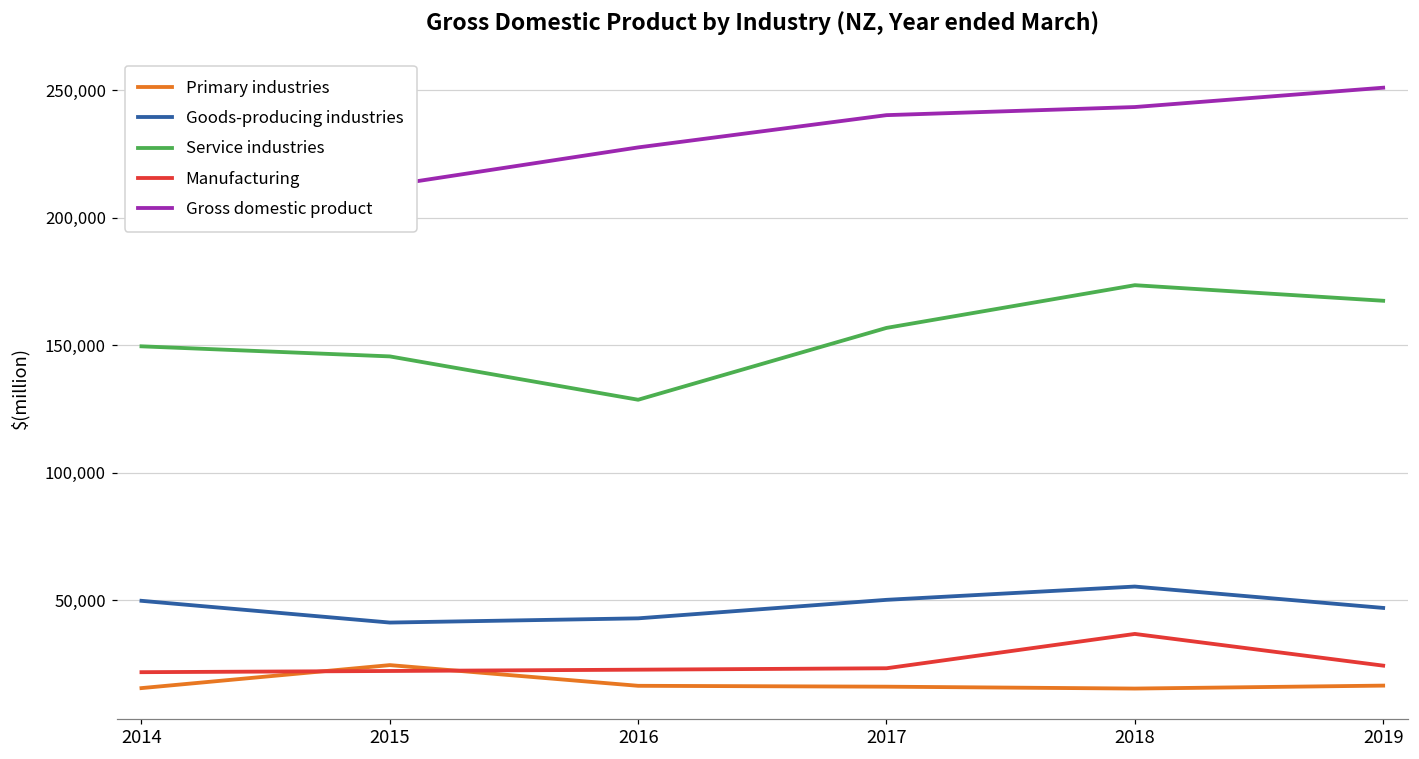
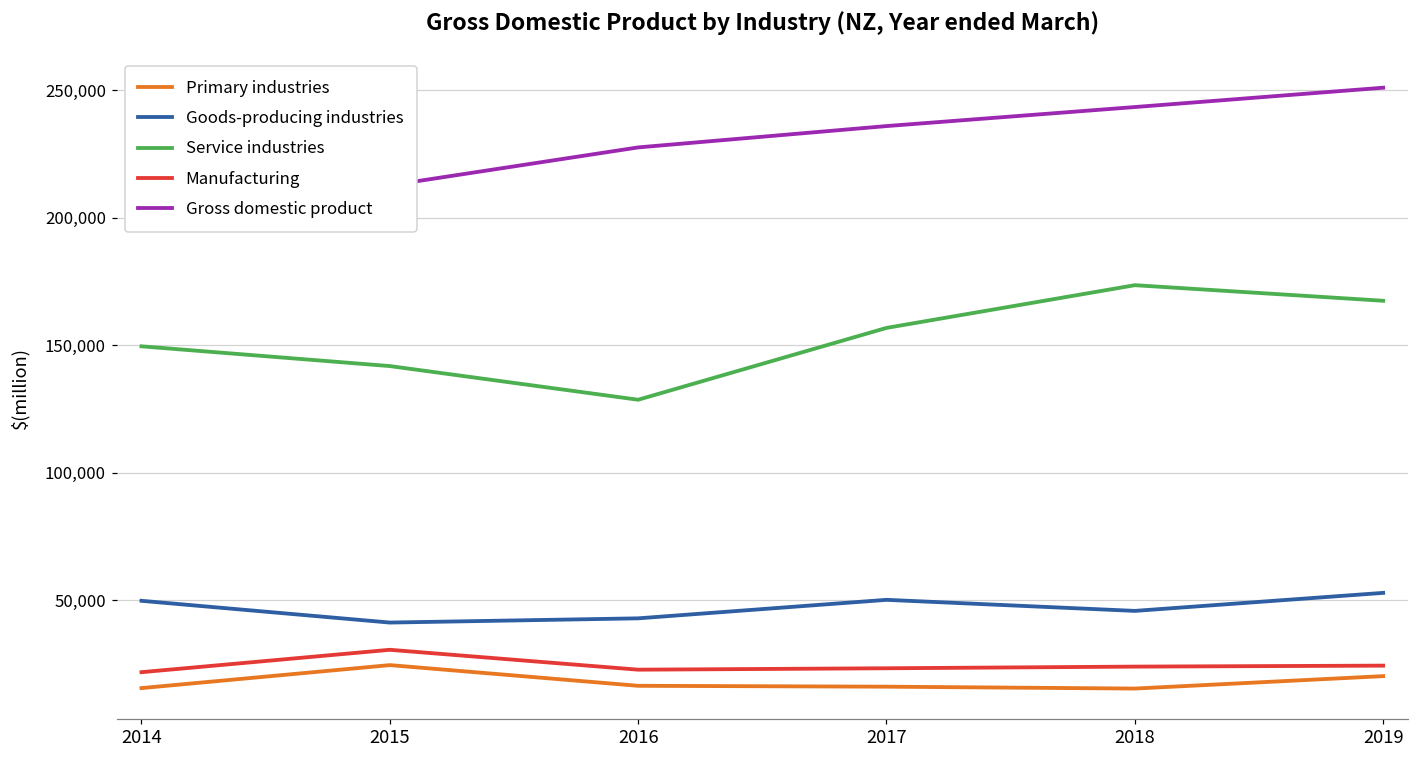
Service industries, 2015: 146,000 -> 142,000
Manufacturing, 2015: 22,000 -> 31,000
Gross domestic product, 2017: 240,000 -> 236,000
Goods-producing industries, 2018: 55,000 -> 46,000
Manufacturing, 2018: 37,000 -> 24,000
Primary industries, 2019: 16,000 -> 20,000
Goods-producing industries, 2019: 47,000 -> 53,000
